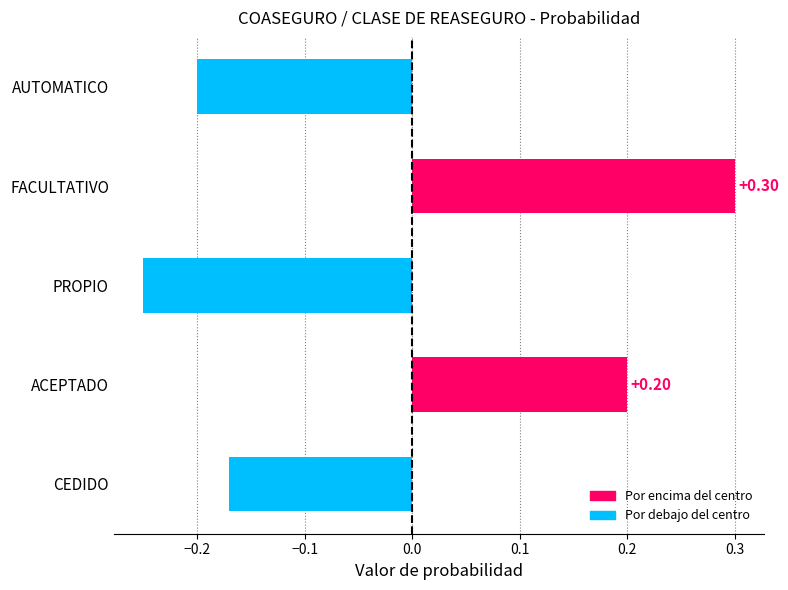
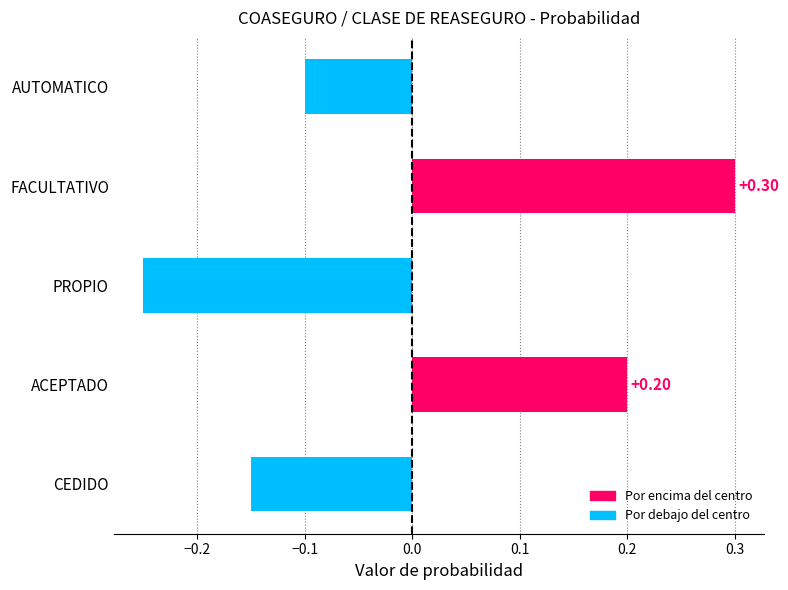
AUTOMATICO: -0.200 -> -0.100
CEDIDO: -0.170 -> -0.150
